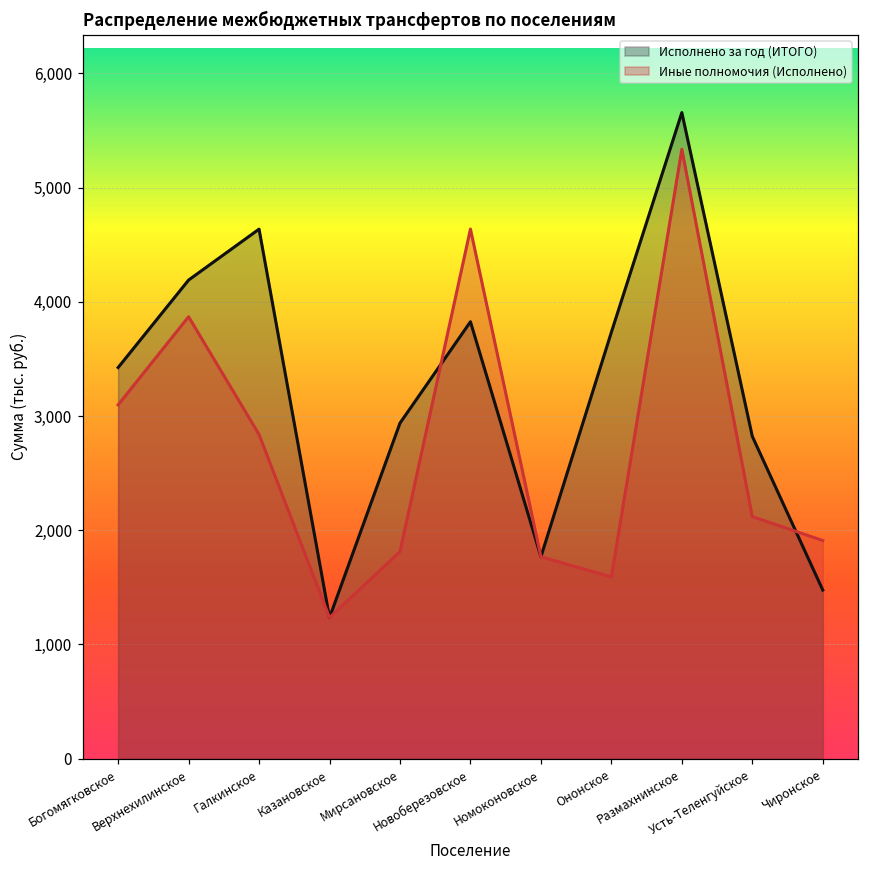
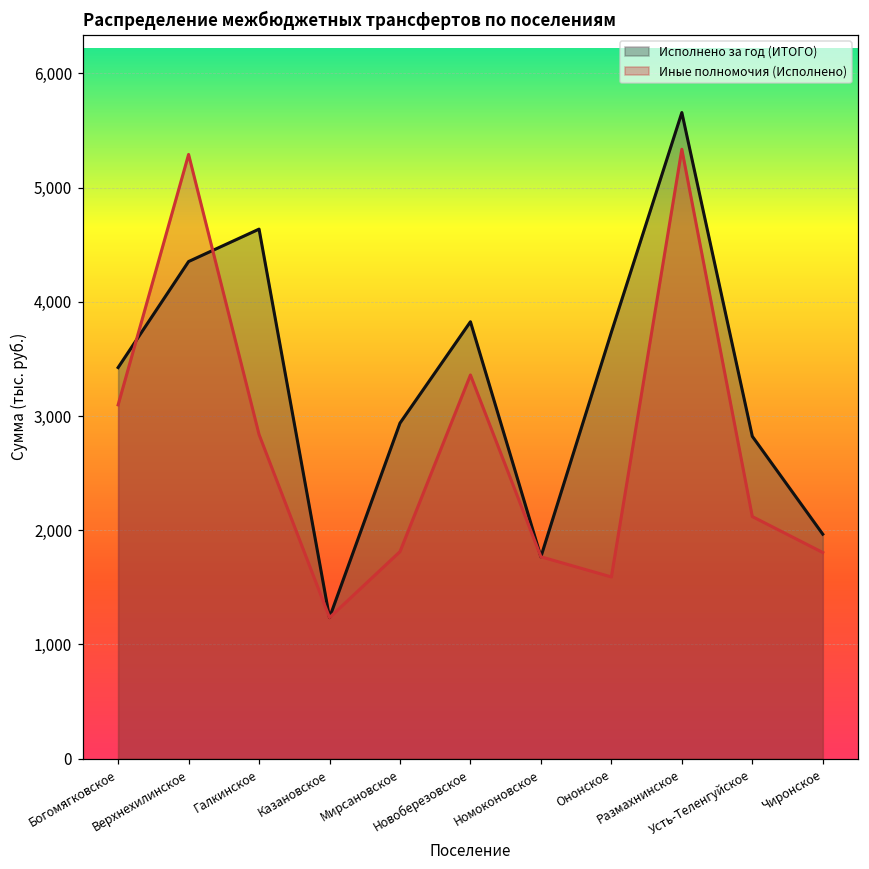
Исполнено за год (ИТОГО), Верхнехилинское: 4,190 -> 4,350
Иные полномочия (Исполнено), Верхнехилинское: 3,870 -> 5,290
Иные полномочия (Исполнено), Новоберезовское: 4,640 -> 3,360
Исполнено за год (ИТОГО), Чиронское: 1,480 -> 1,970
Иные полномочия (Исполнено), Чиронское: 1,910 -> 1,800
